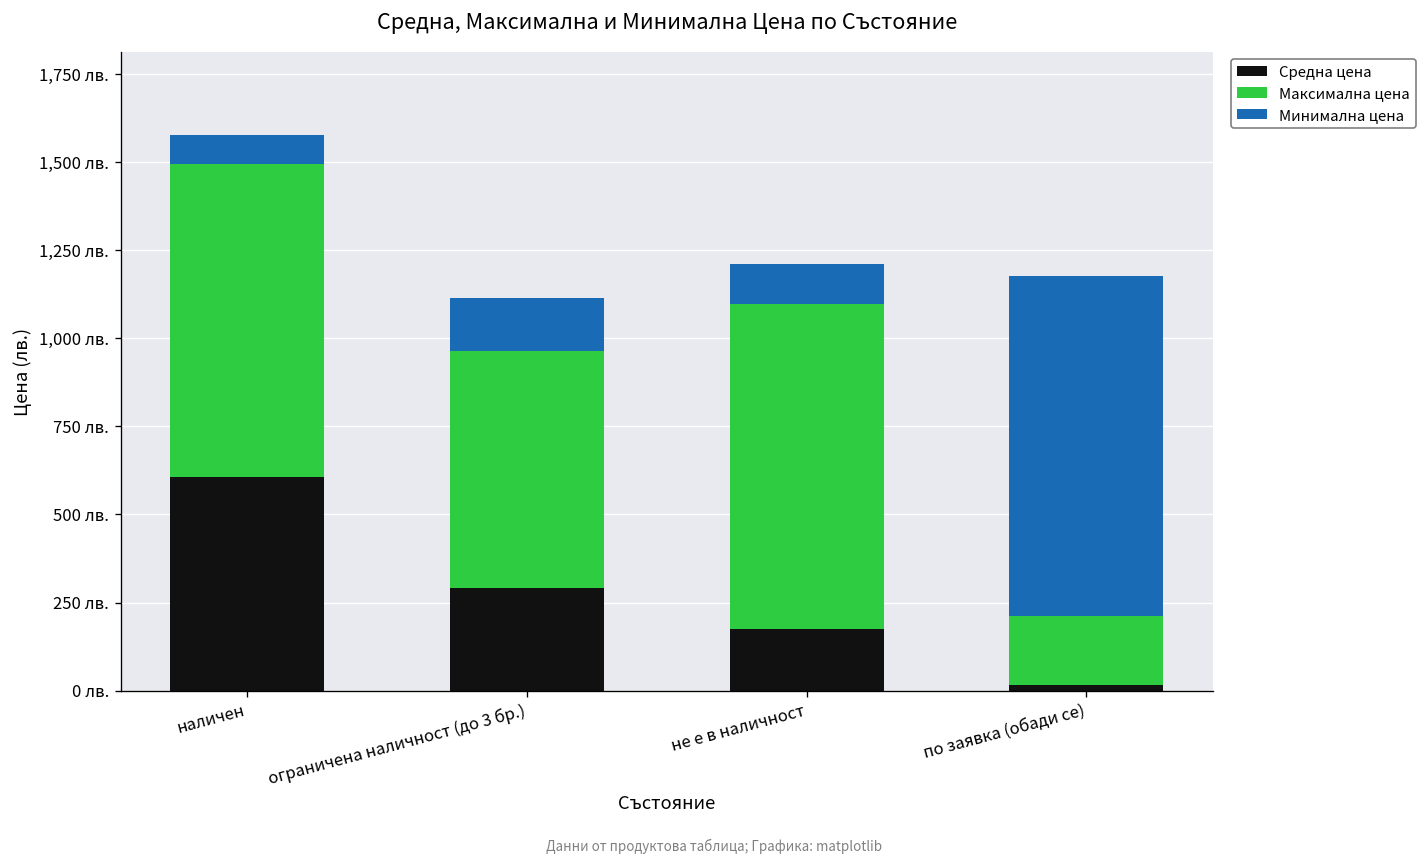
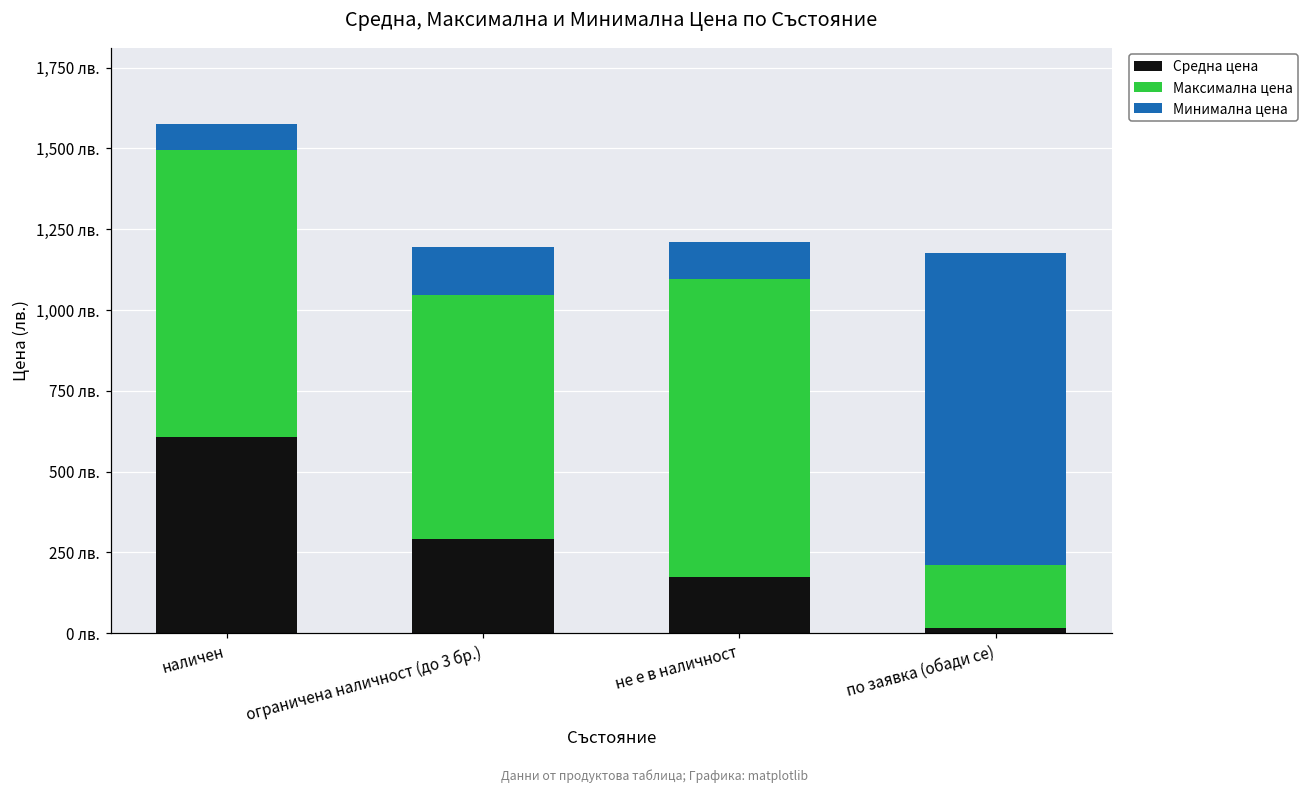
Максимална цена, ограничена наличност (до 3 бр.): 670 лв. -> 750 лв.
